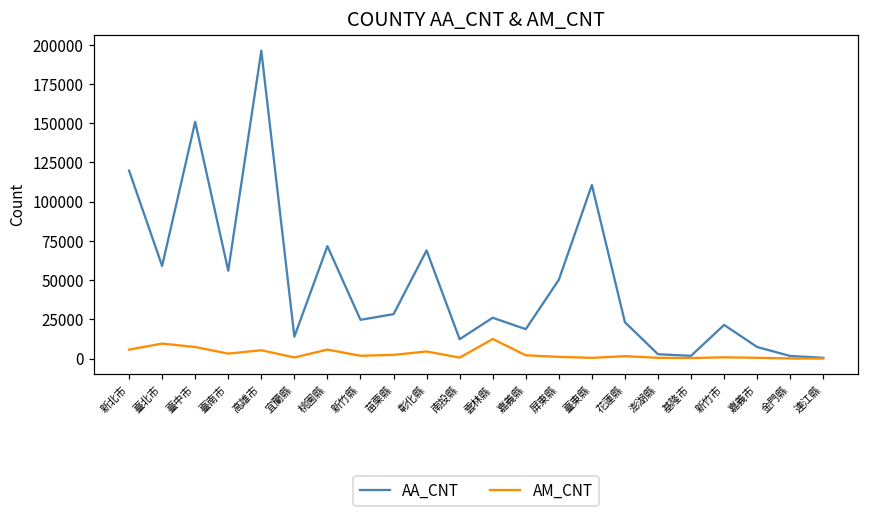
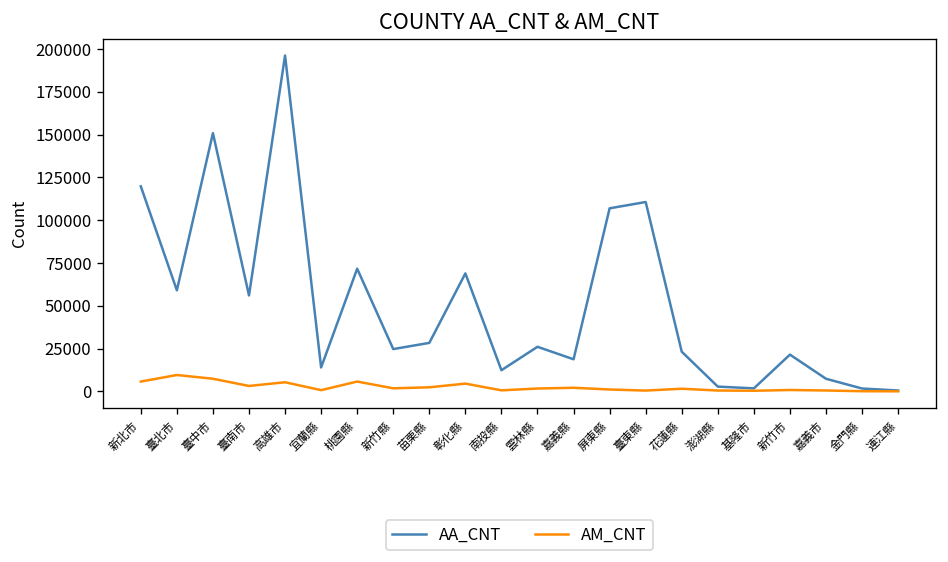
AM_CNT, 雲林縣: 12000 -> 2000
AA_CNT, 屏東縣: 50000 -> 107000
